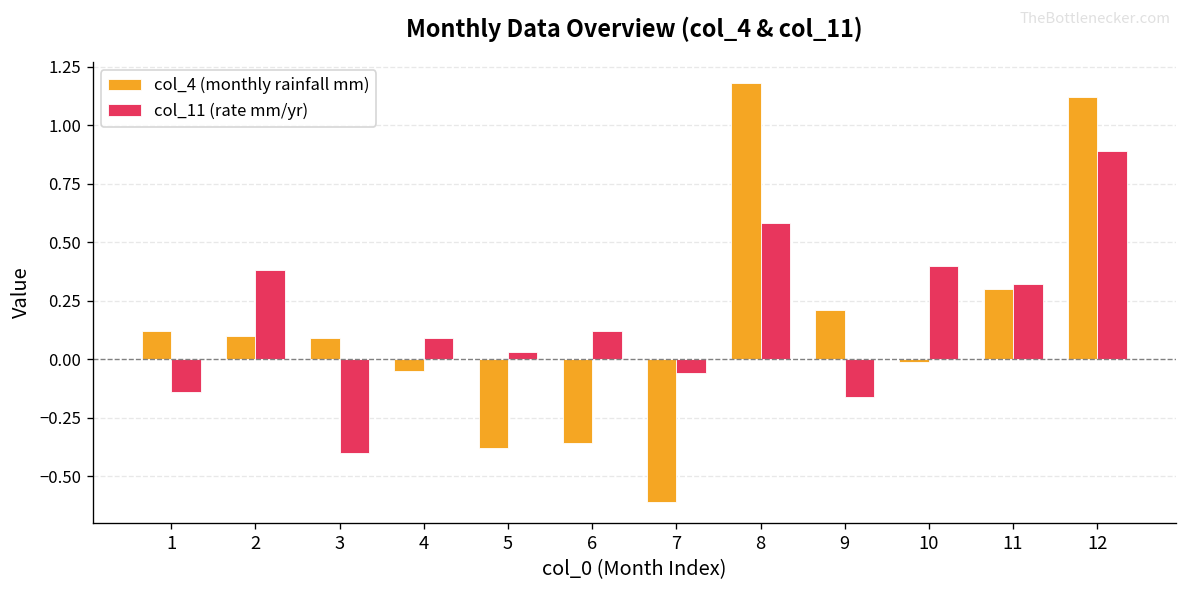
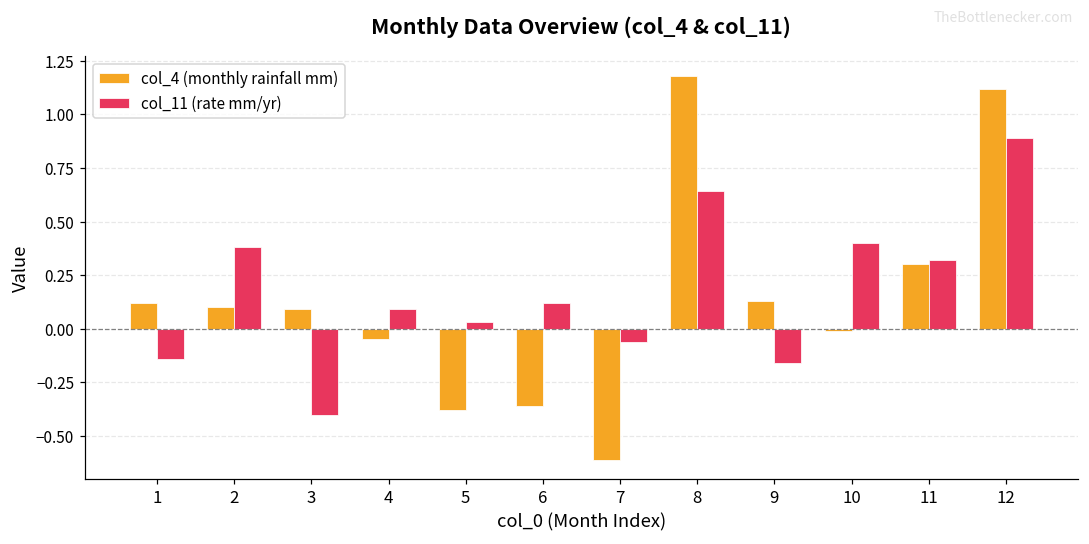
col_11 (rate mm/yr), 8: 0.58 -> 0.64
col_4 (monthly rainfall mm), 9: 0.21 -> 0.13
